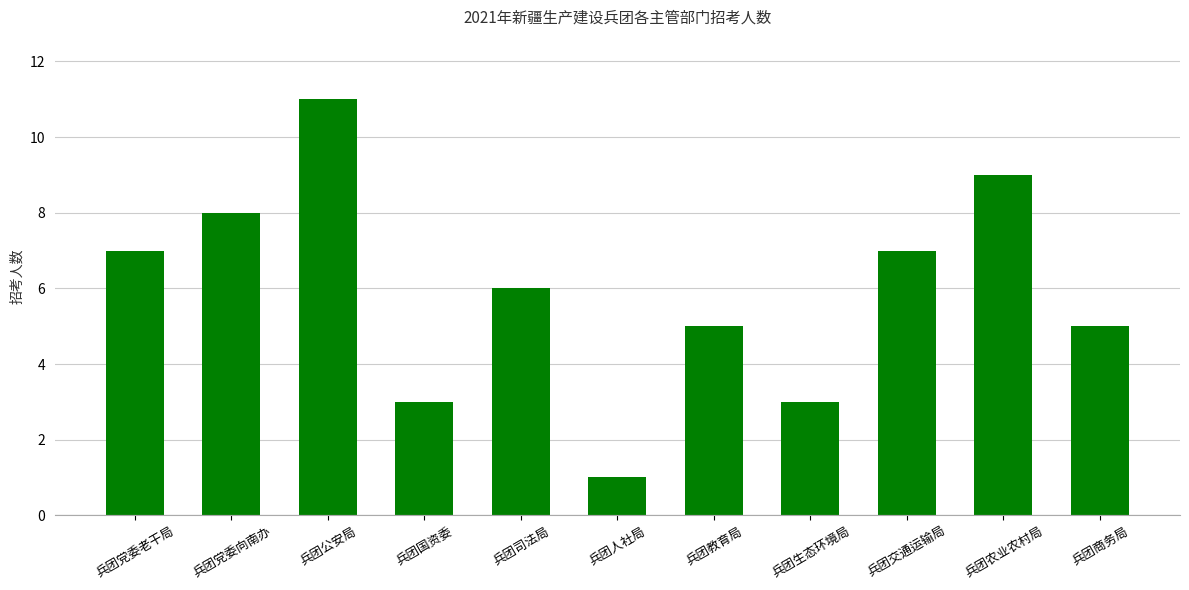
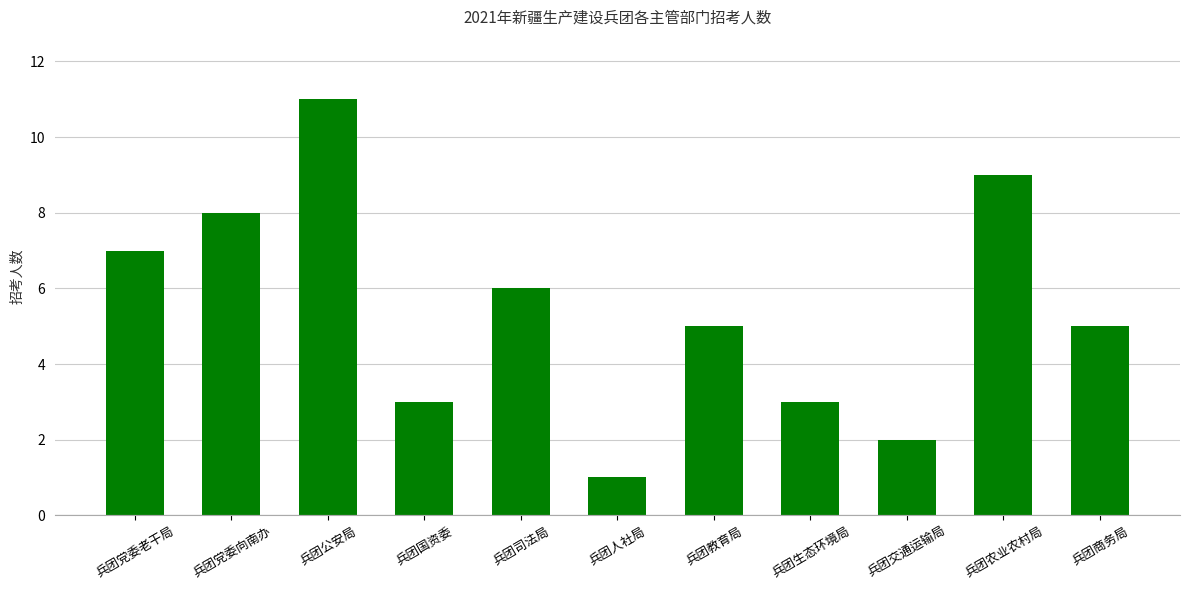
兵团交通运输局: 7 -> 2
